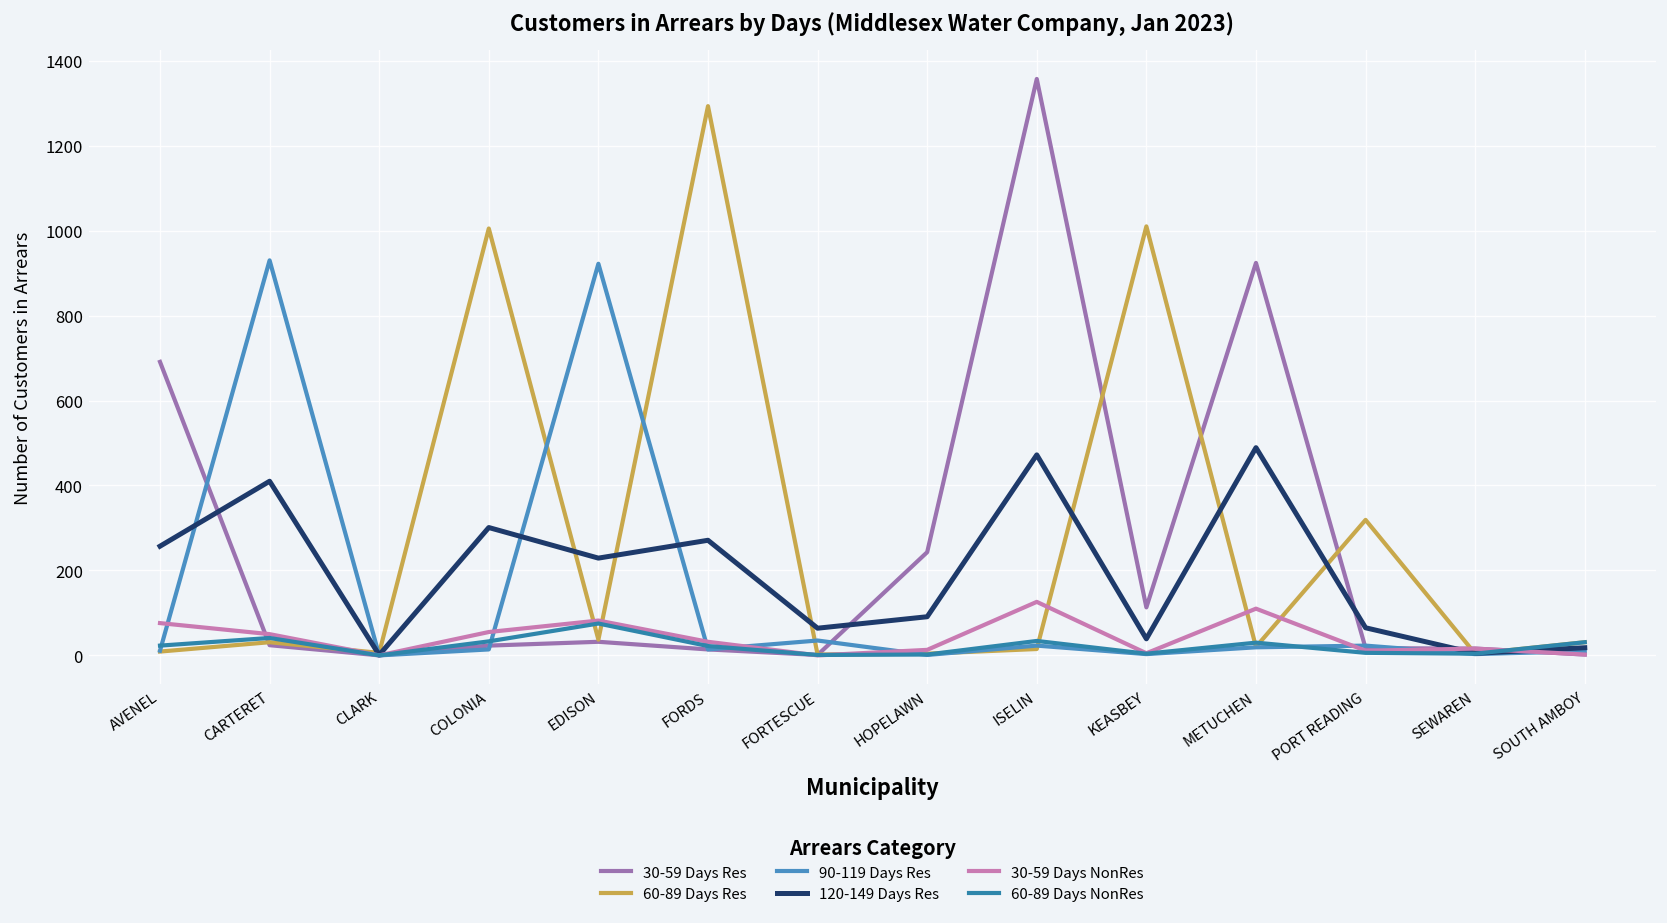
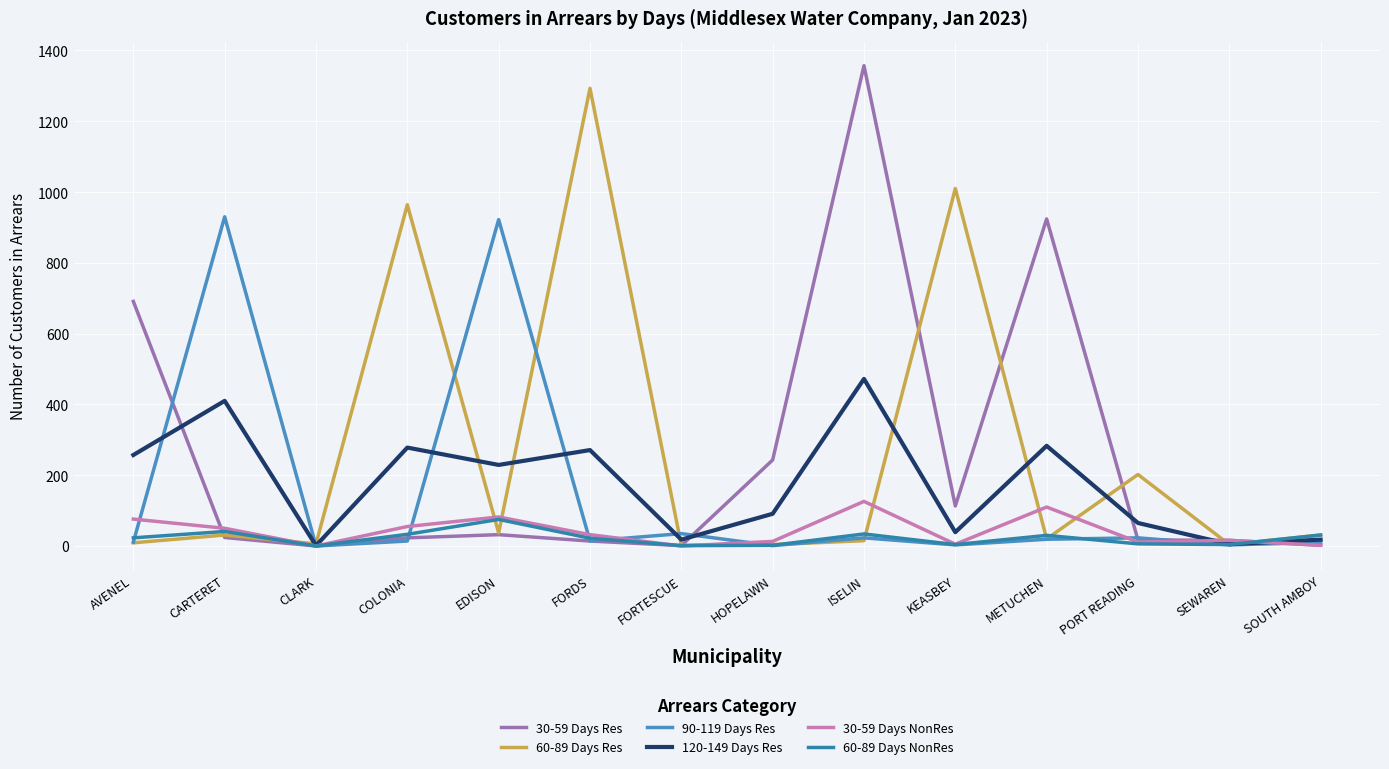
60-89 Days Res, COLONIA: 1010 -> 960
120-149 Days Res, COLONIA: 300 -> 280
120-149 Days Res, FORTESCUE: 60 -> 20
120-149 Days Res, METUCHEN: 490 -> 280
60-89 Days Res, PORT READING: 320 -> 200
